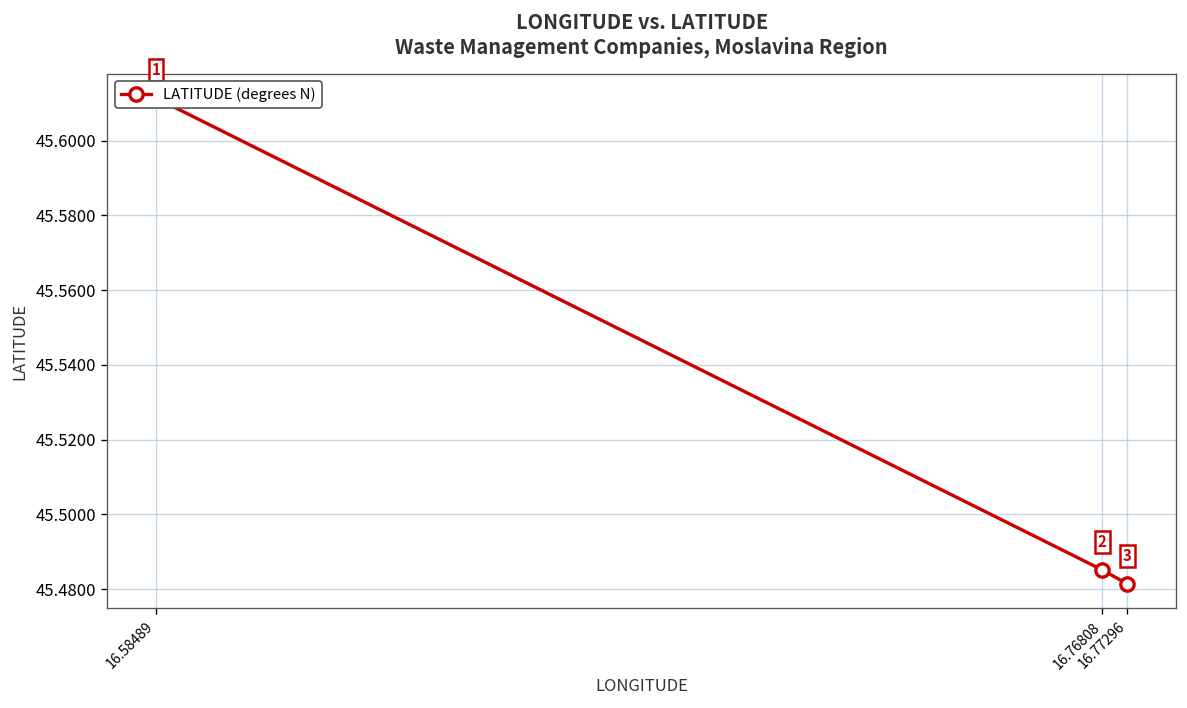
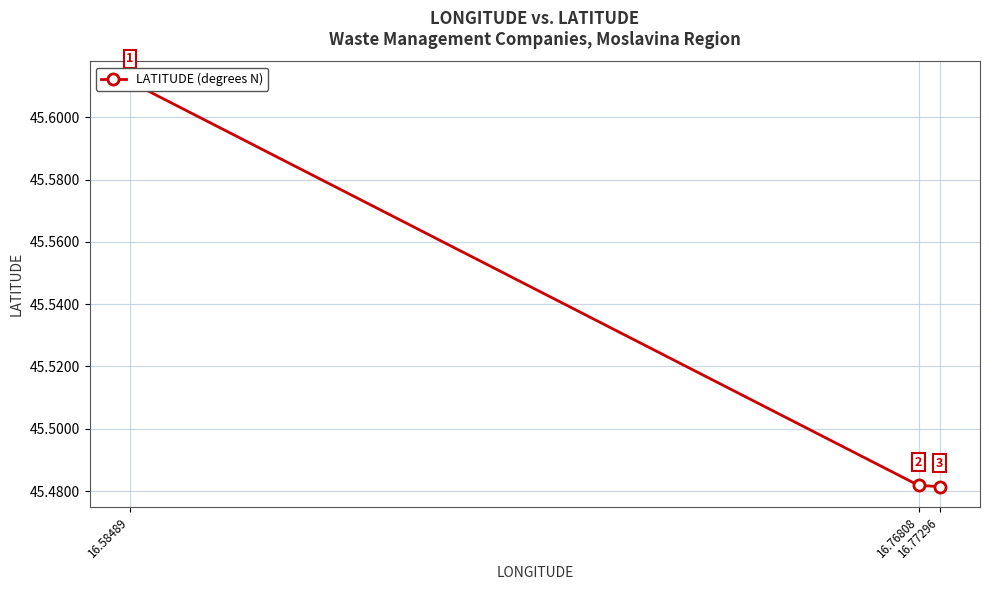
16.76808: 45.485 -> 45.482
